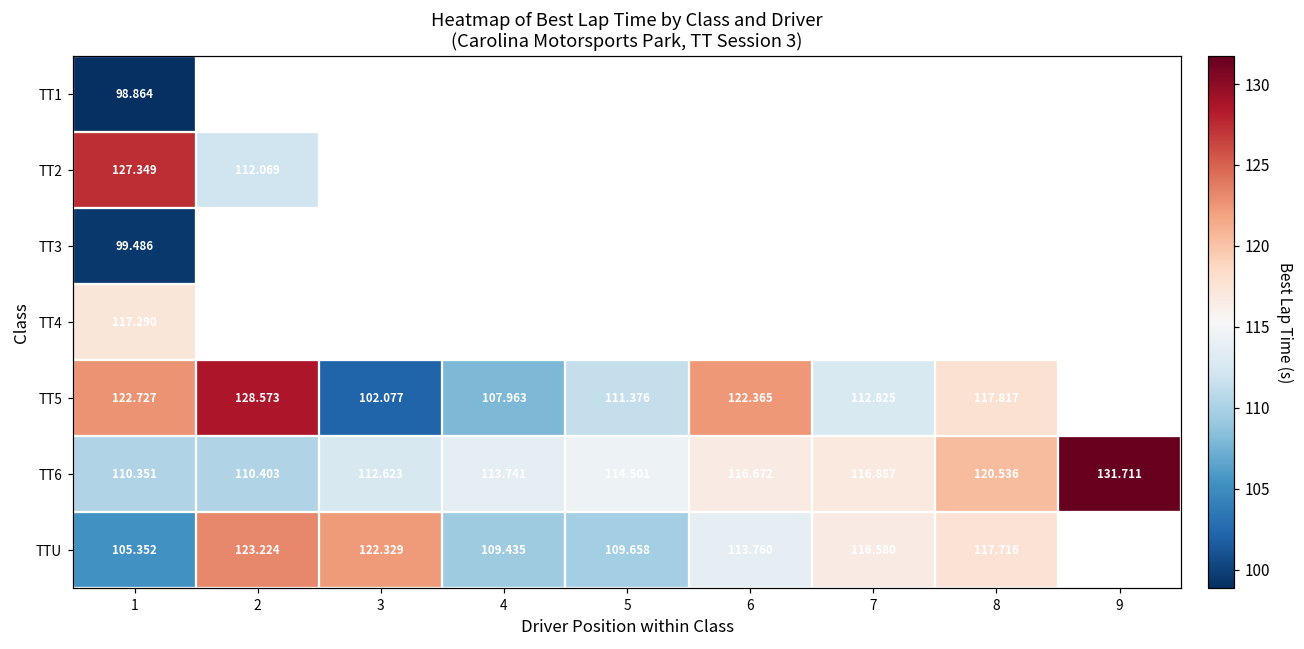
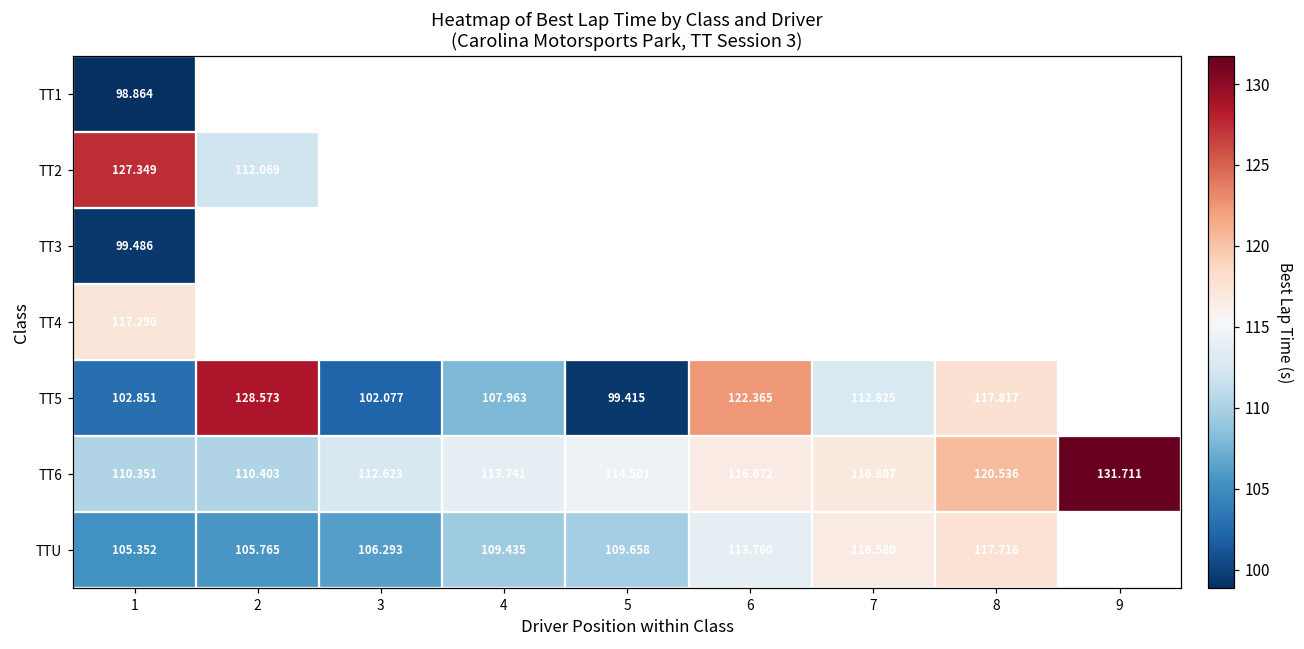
TT5, 1: 122.727 -> 102.851
TT5, 5: 111.376 -> 99.415
TTU, 2: 123.224 -> 105.765
TTU, 3: 122.329 -> 106.293
